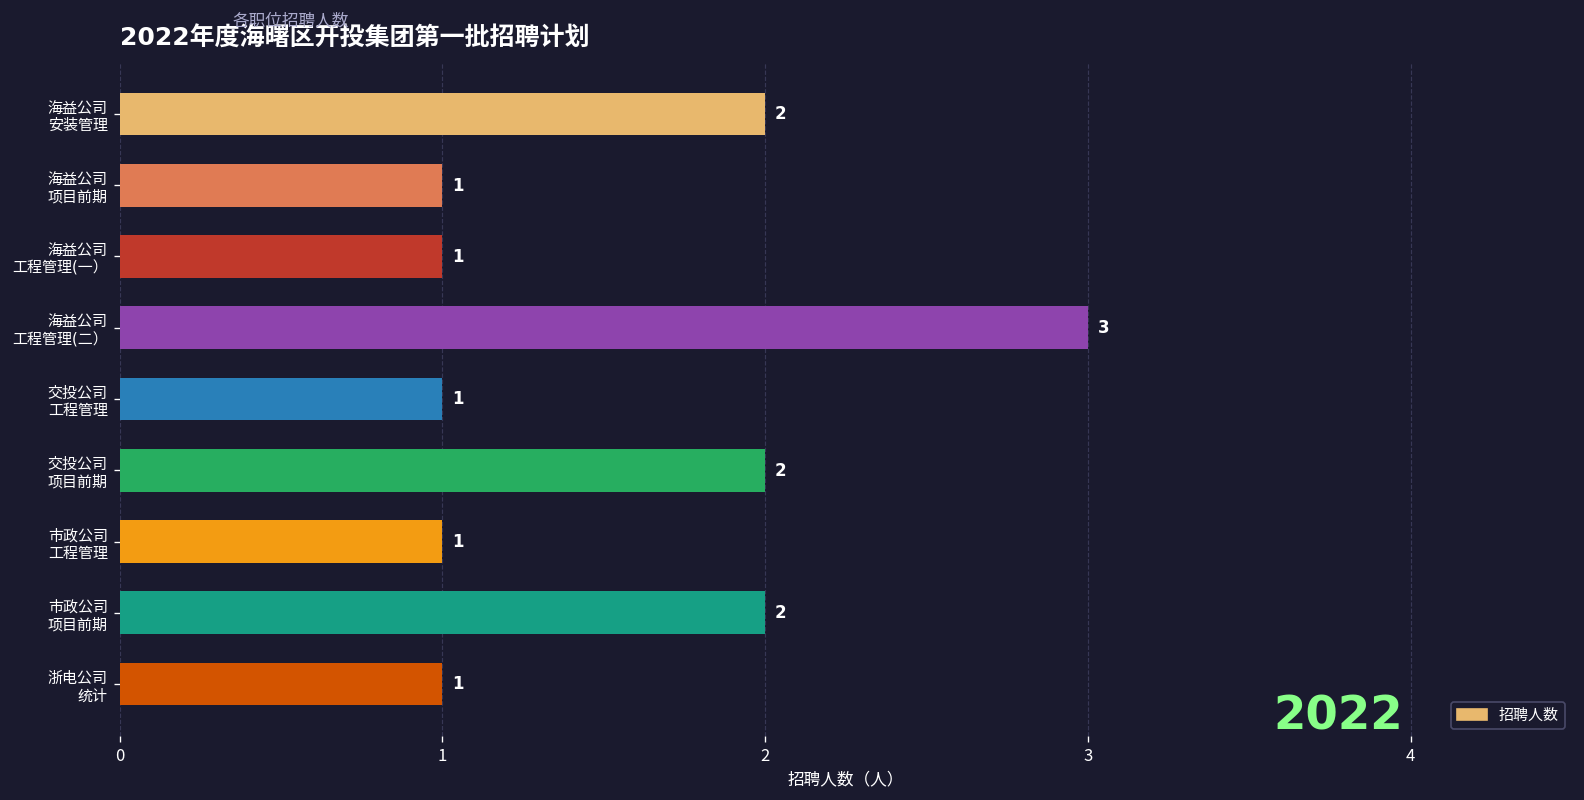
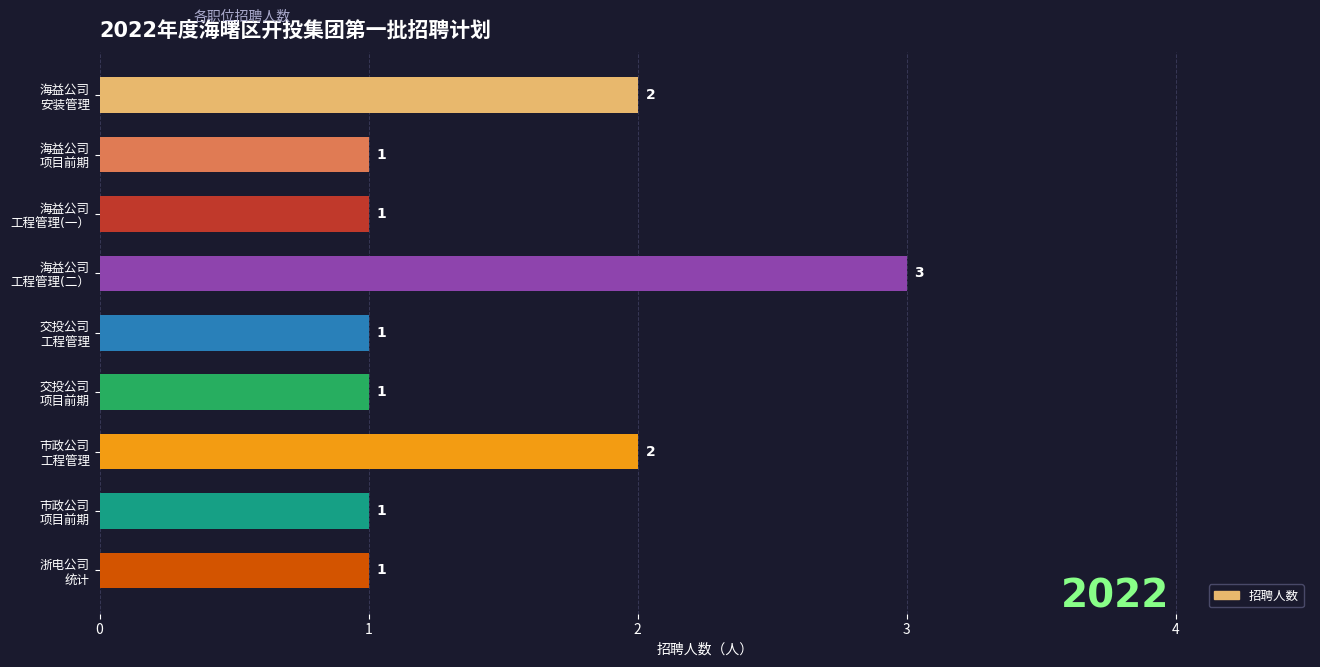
交投公司 项目前期: 2 -> 1
市政公司 工程管理: 1 -> 2
市政公司 项目前期: 2 -> 1
